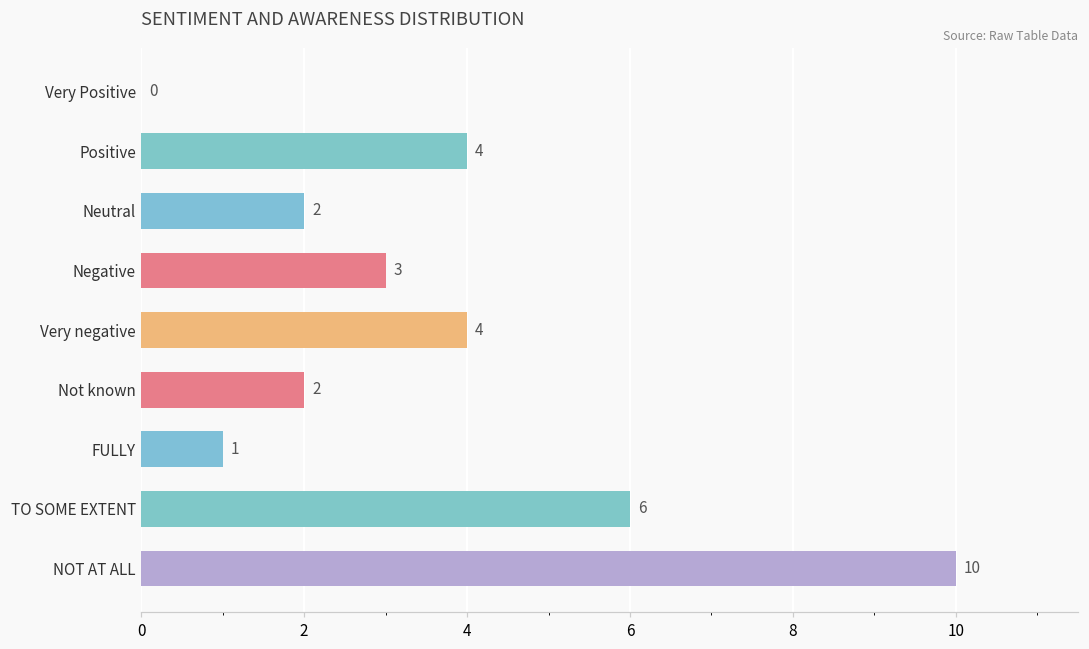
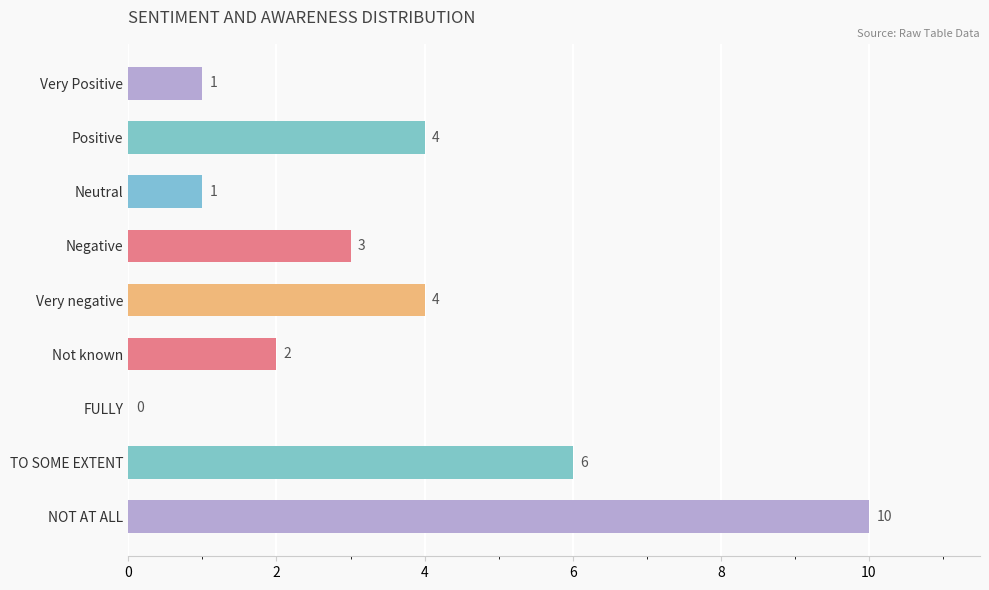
Very Positive: 0 -> 1
Neutral: 2 -> 1
FULLY: 1 -> 0
